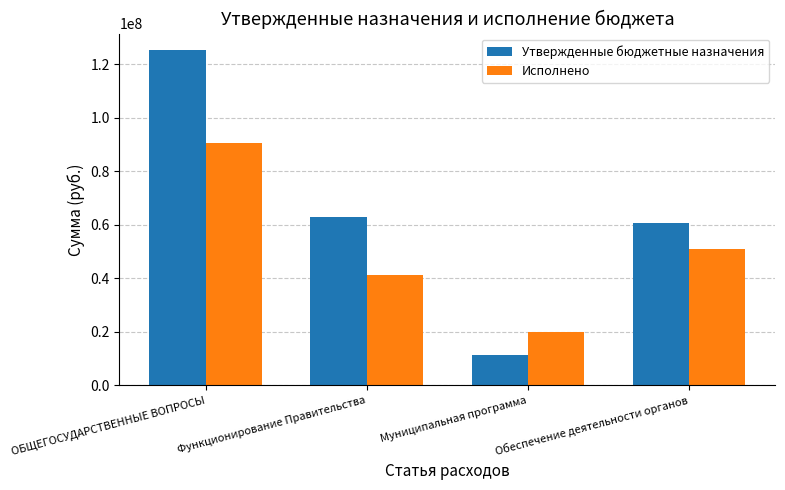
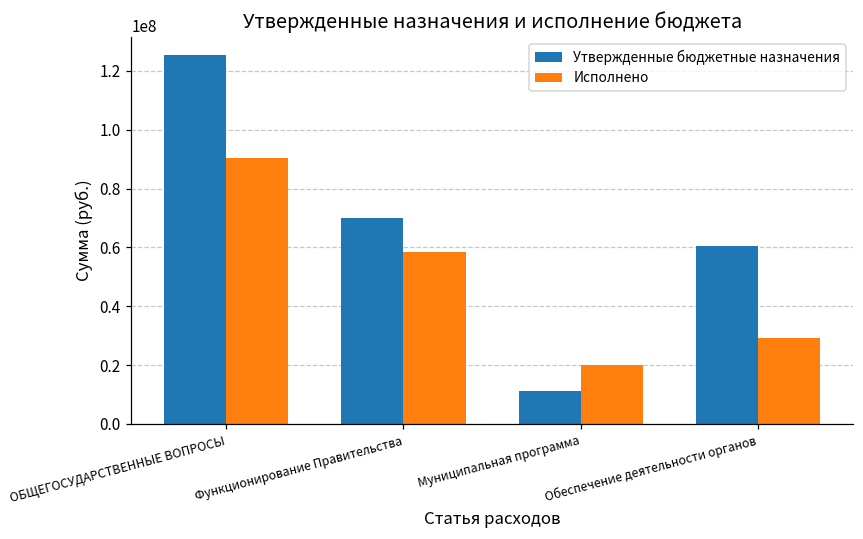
Утвержденные бюджетные назначения, Функционирование Правительства: 63000000 -> 70000000
Исполнено, Функционирование Правительства: 41000000 -> 58000000
Исполнено, Обеспечение деятельности органов: 51000000 -> 29000000
